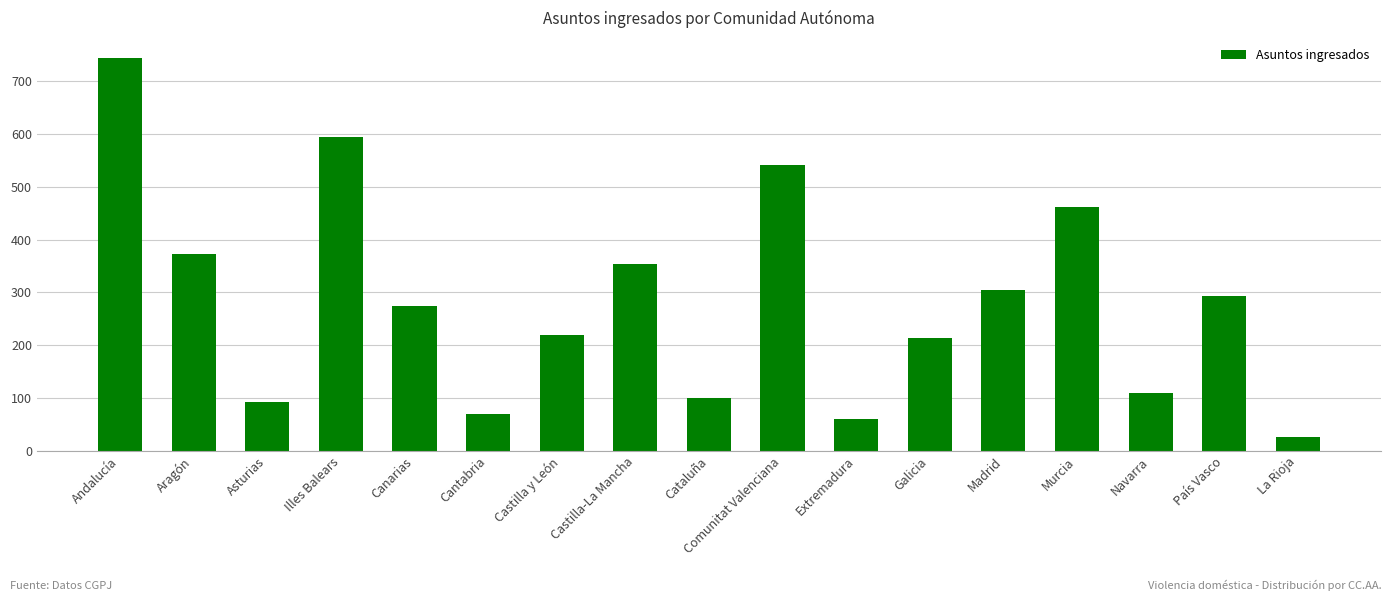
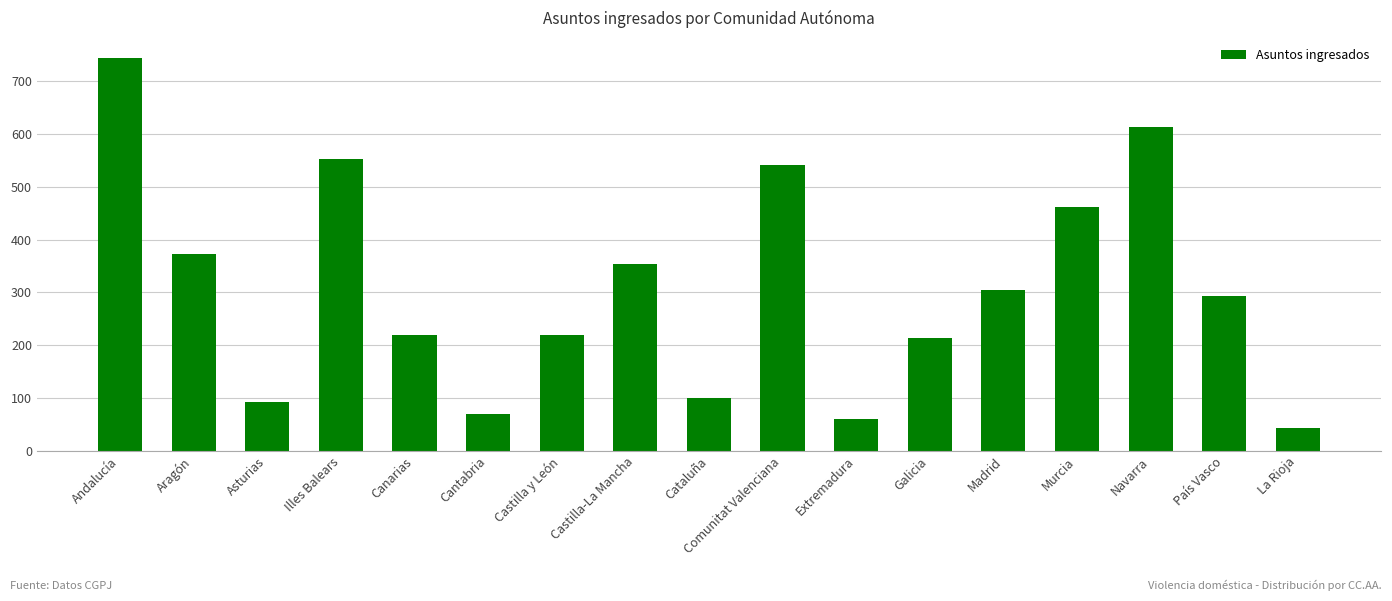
Illes Balears: 590 -> 550
Canarias: 270 -> 220
Navarra: 110 -> 610
La Rioja: 30 -> 40
